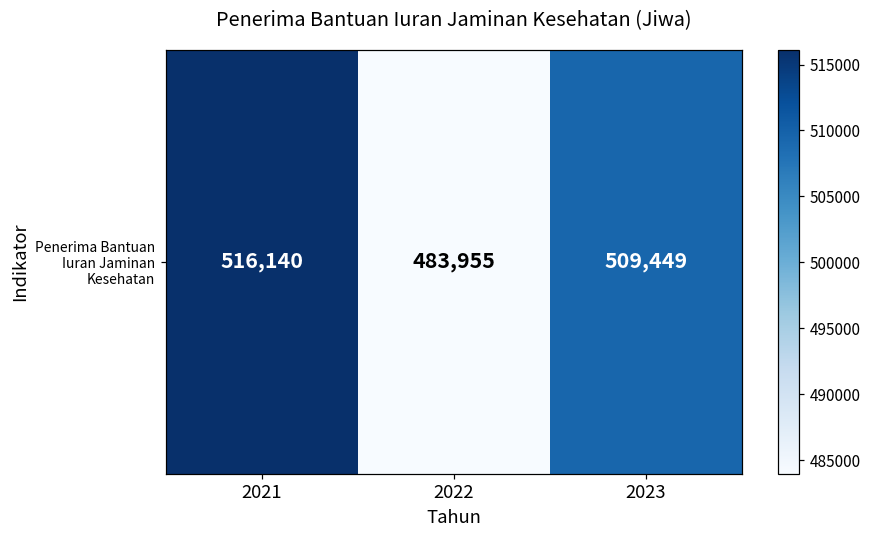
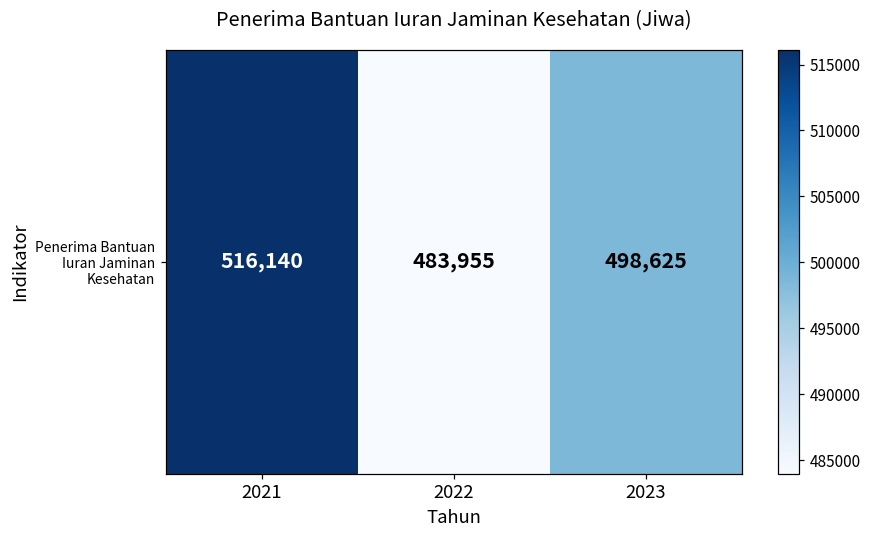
Penerima Bantuan Iuran Jaminan Kesehatan, 2023: 509,449 -> 498,625
